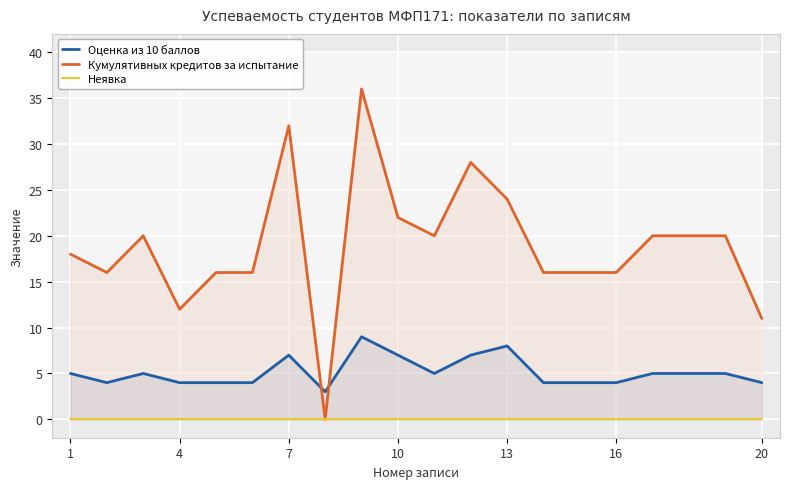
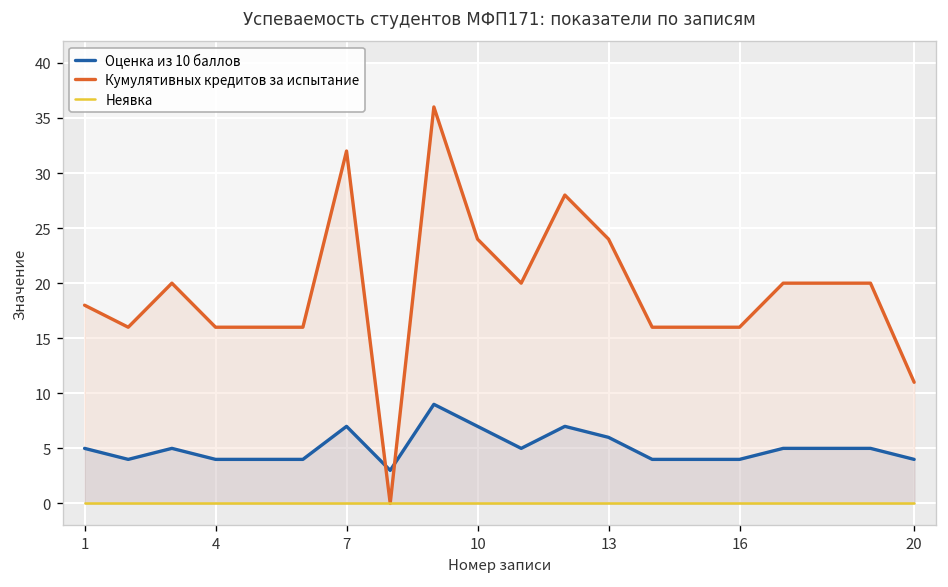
Кумулятивных кредитов за испытание, 4: 12 -> 16
Кумулятивных кредитов за испытание, 10: 22 -> 24
Оценка из 10 баллов, 13: 8 -> 6
